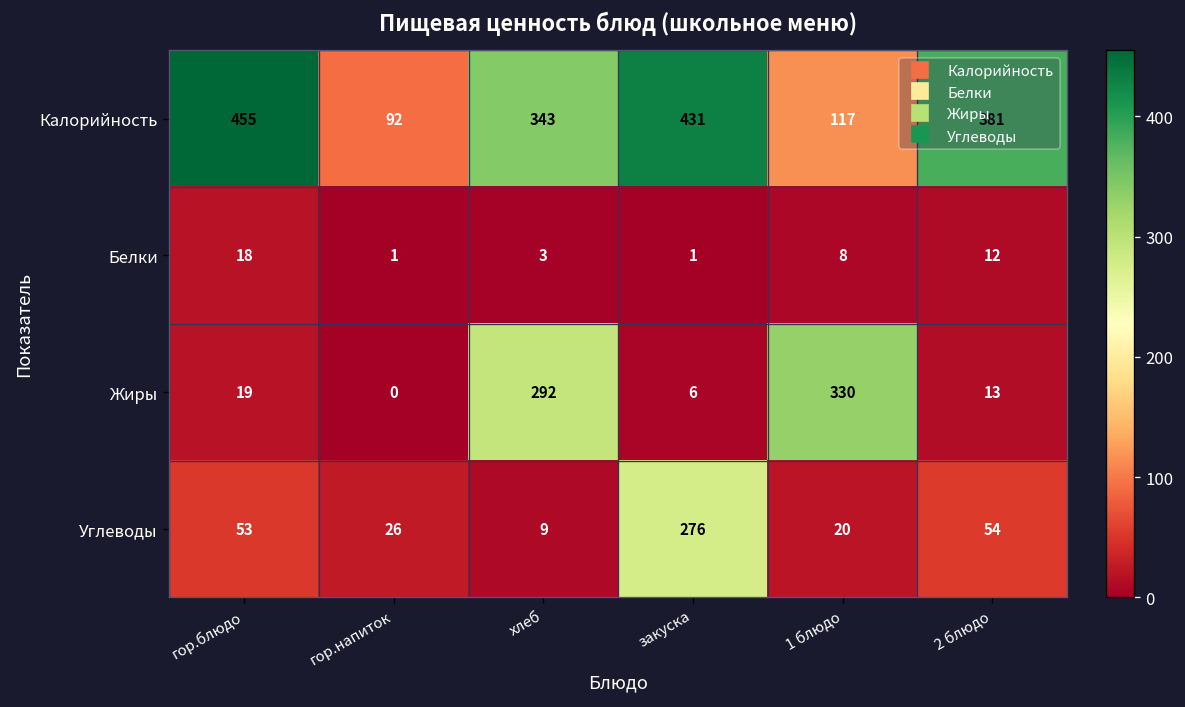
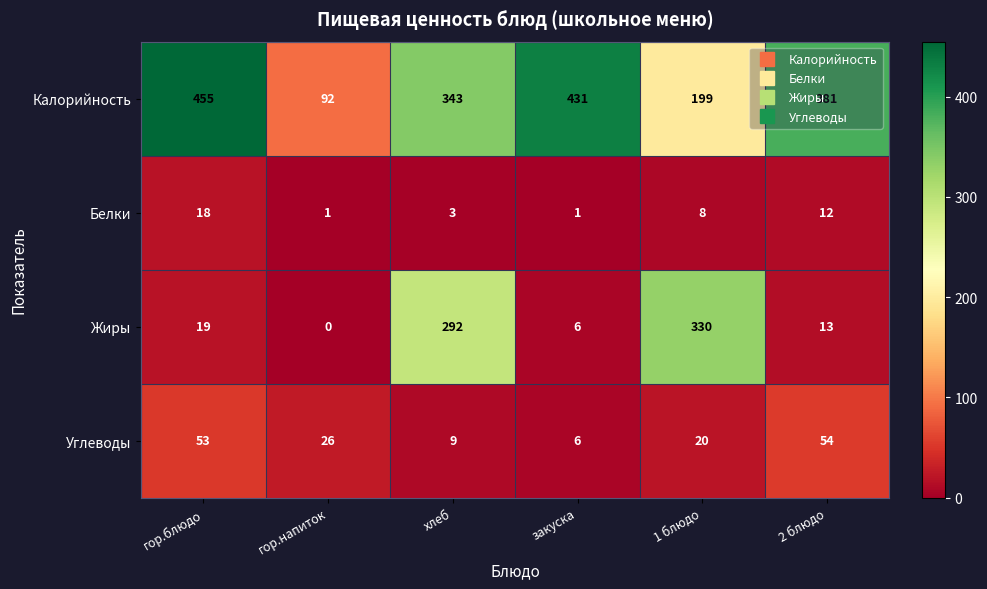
Калорийность, 1 блюдо: 117 -> 199
Углеводы, закуска: 276 -> 6
